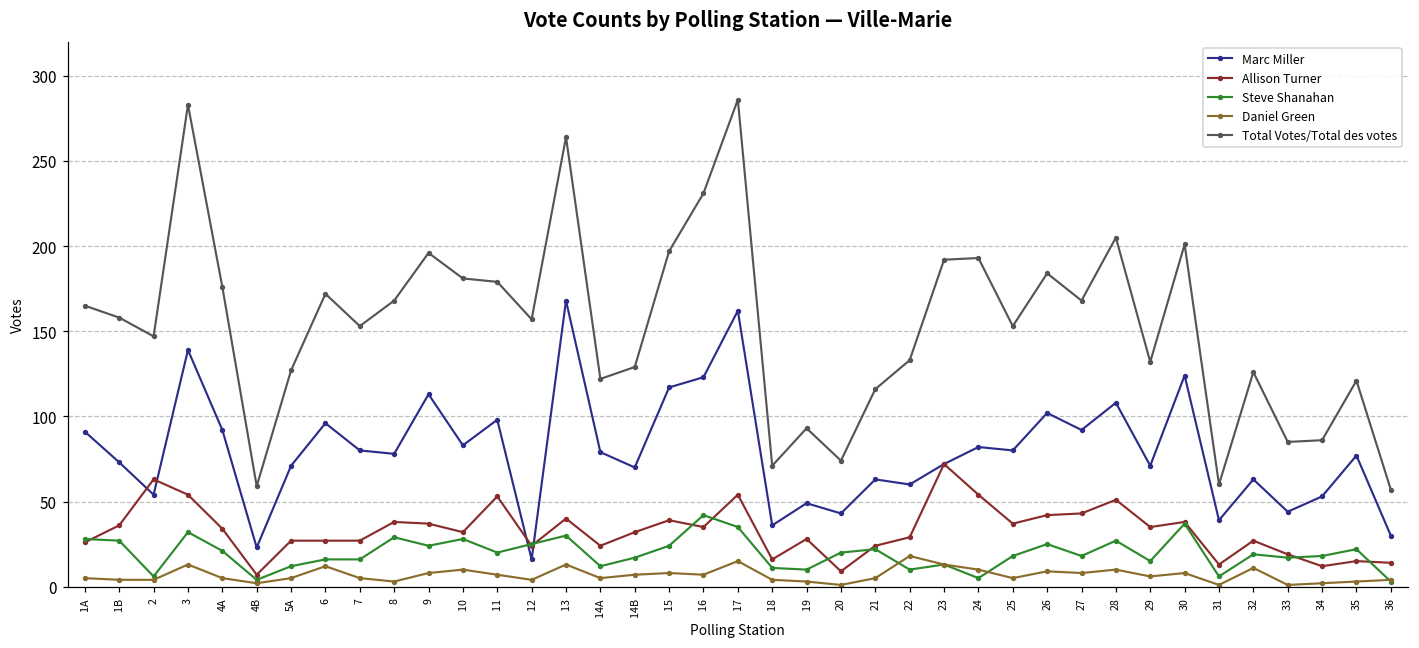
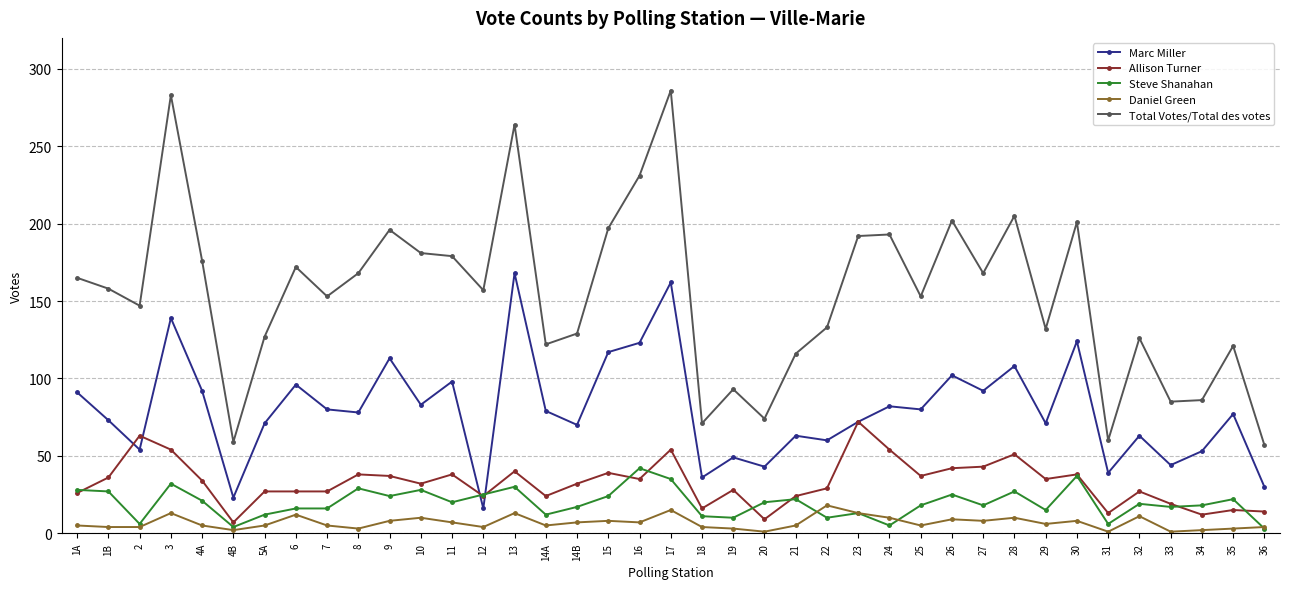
Allison Turner, 11: 53 -> 38
Total Votes/Total des votes, 26: 184 -> 202
